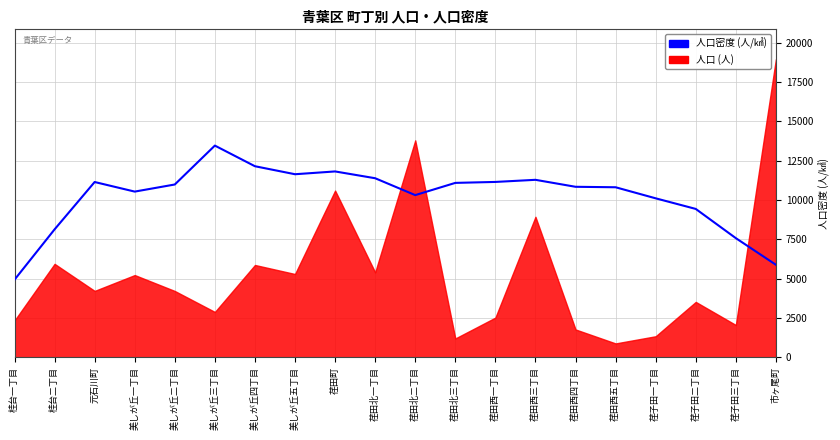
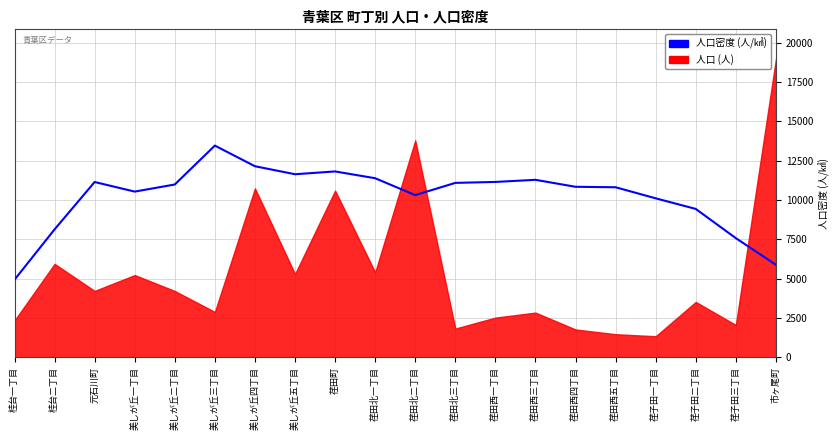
人口 (人), 美しが丘四丁目: 5900 -> 10700
人口 (人), 荏田北三丁目: 1200 -> 1800
人口 (人), 荏田西三丁目: 8900 -> 2800
人口 (人), 荏田西五丁目: 900 -> 1500
